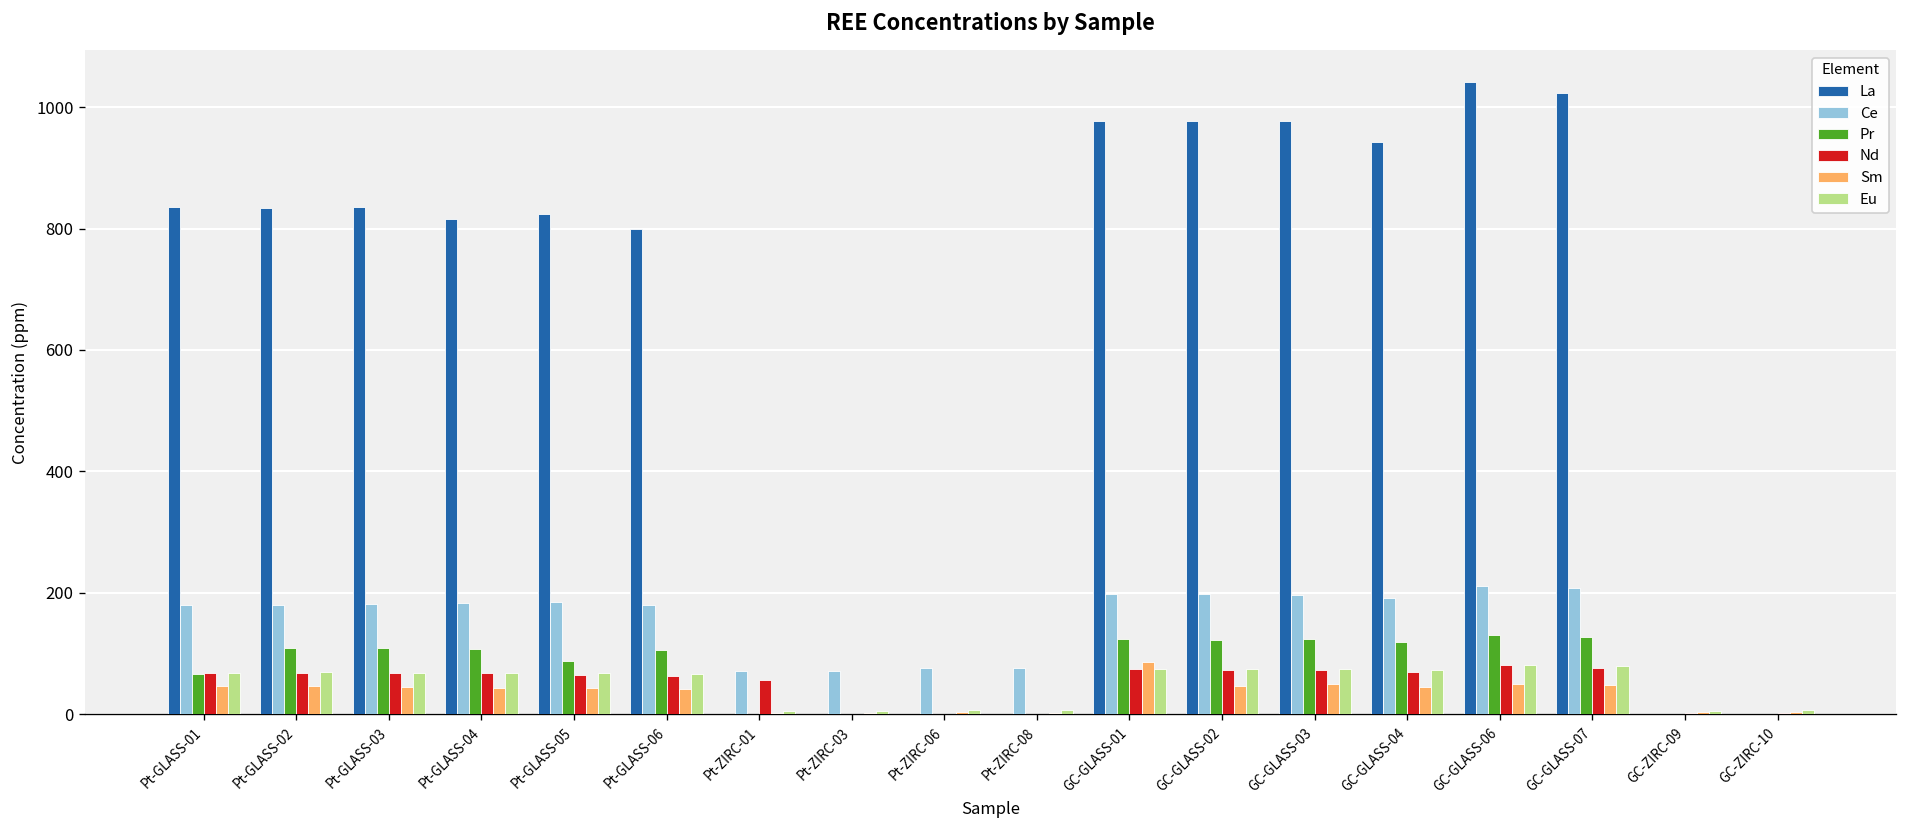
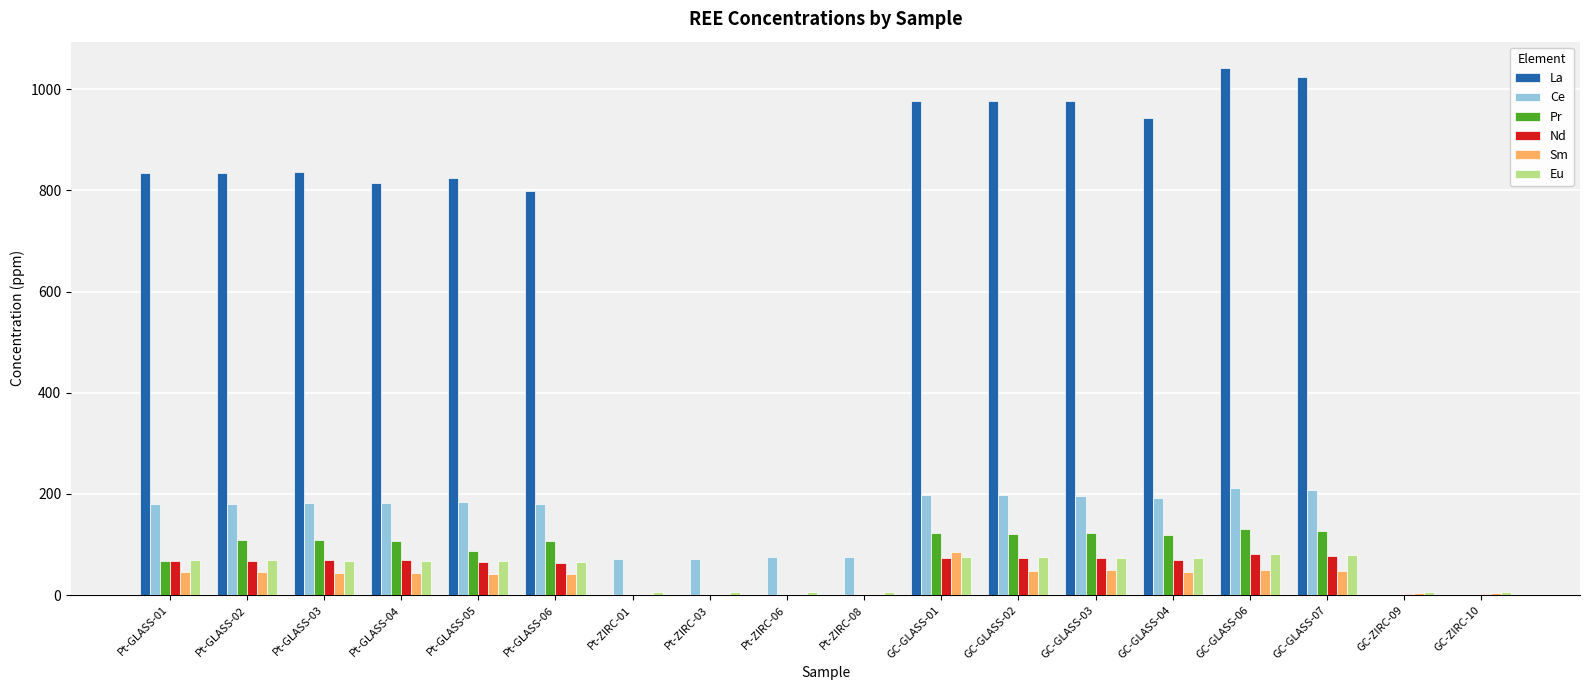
Nd, Pt-ZIRC-01: 60 -> 0
